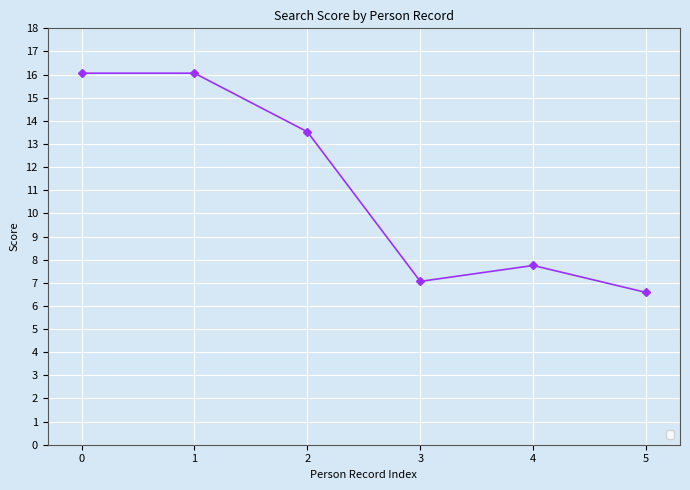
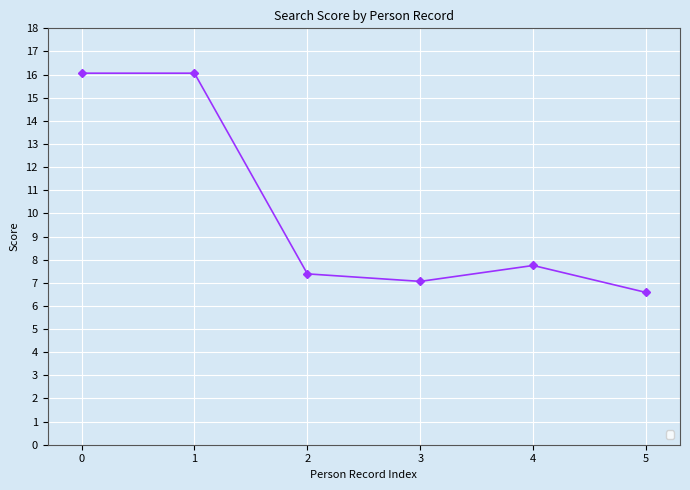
2: 13.5 -> 7.4
